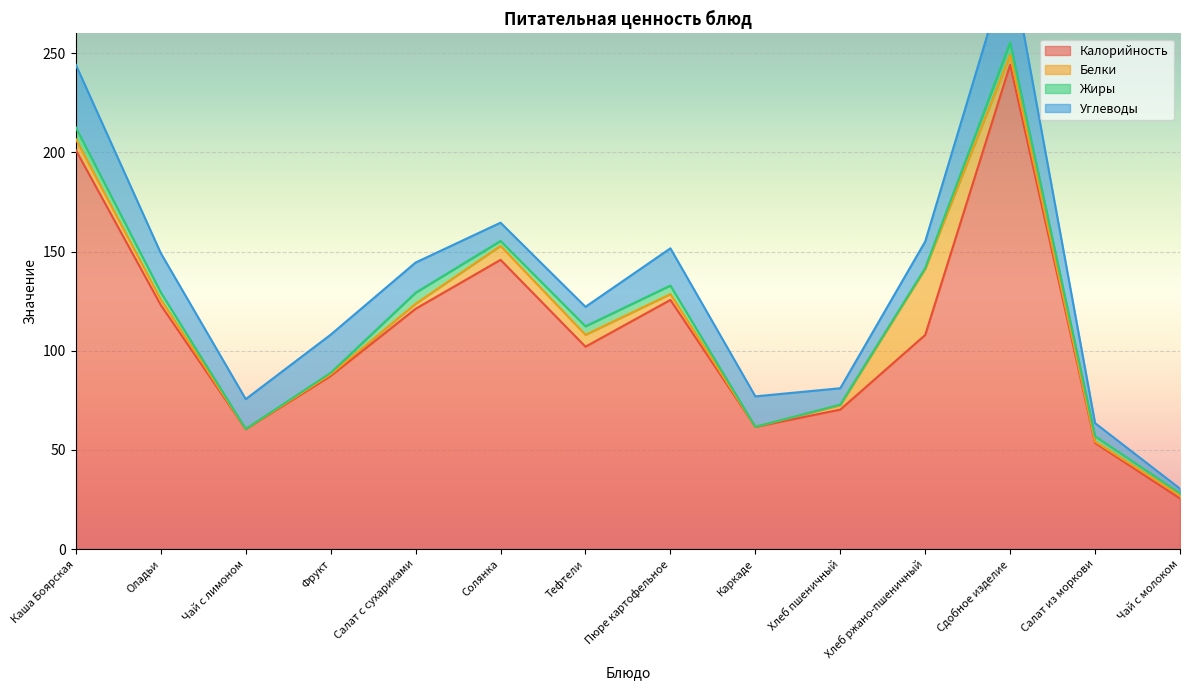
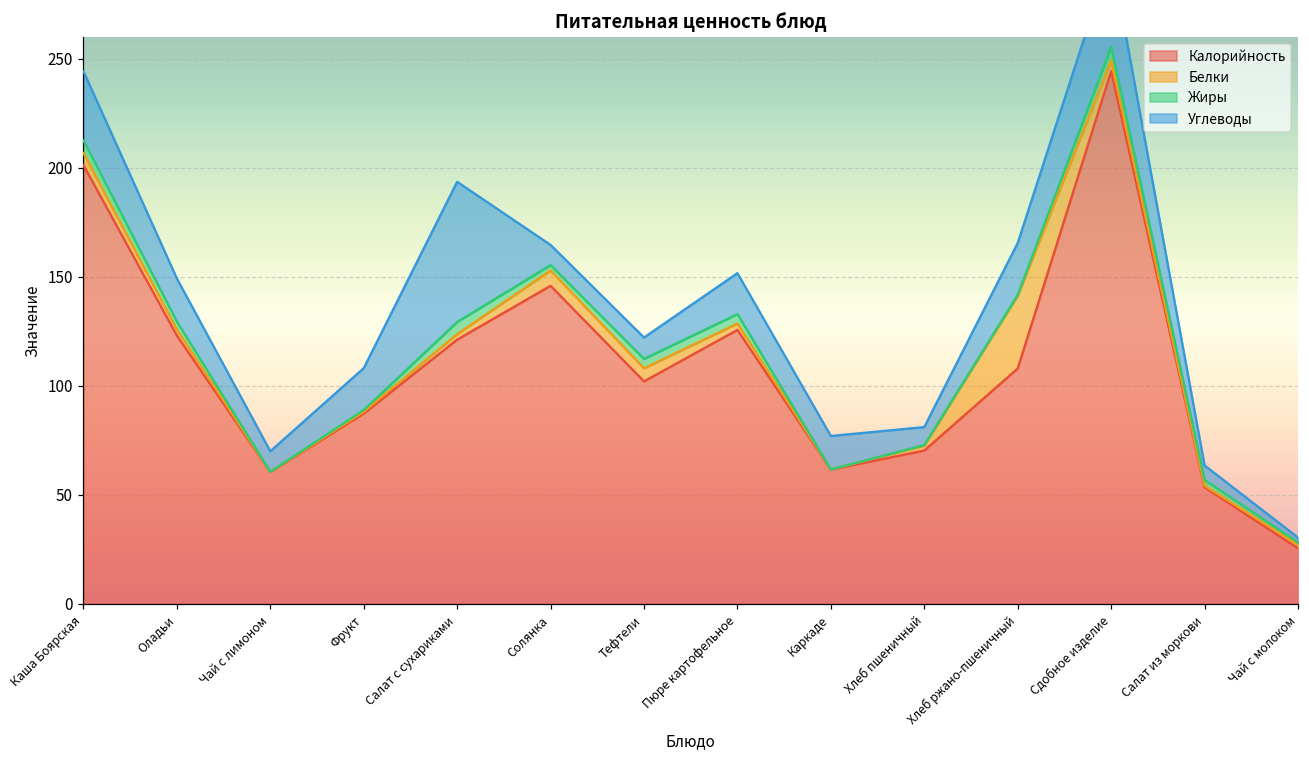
Углеводы, Чай с лимоном: 15 -> 9
Углеводы, Салат с сухариками: 15 -> 64
Углеводы, Хлеб ржано-пшеничный: 13 -> 24
